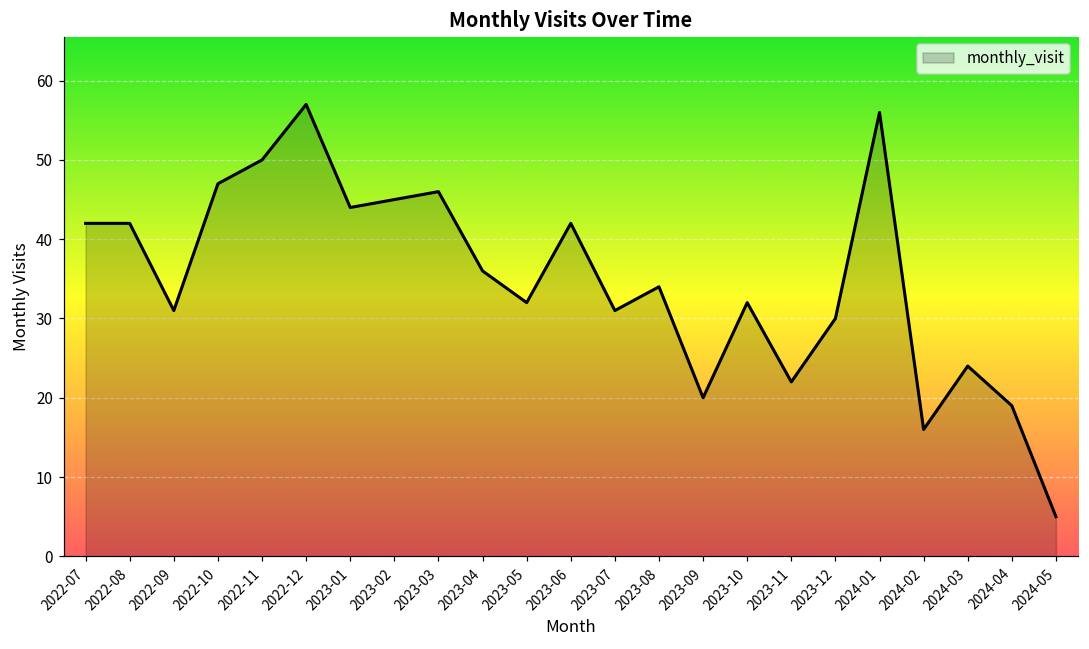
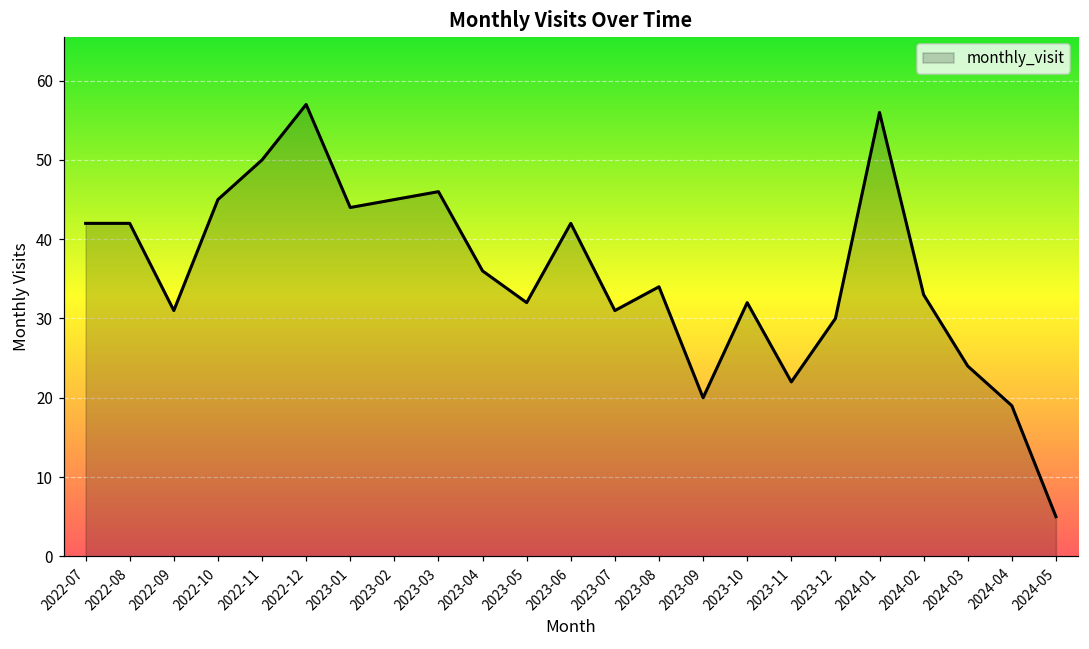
2022-10: 47 -> 45
2024-02: 16 -> 33
